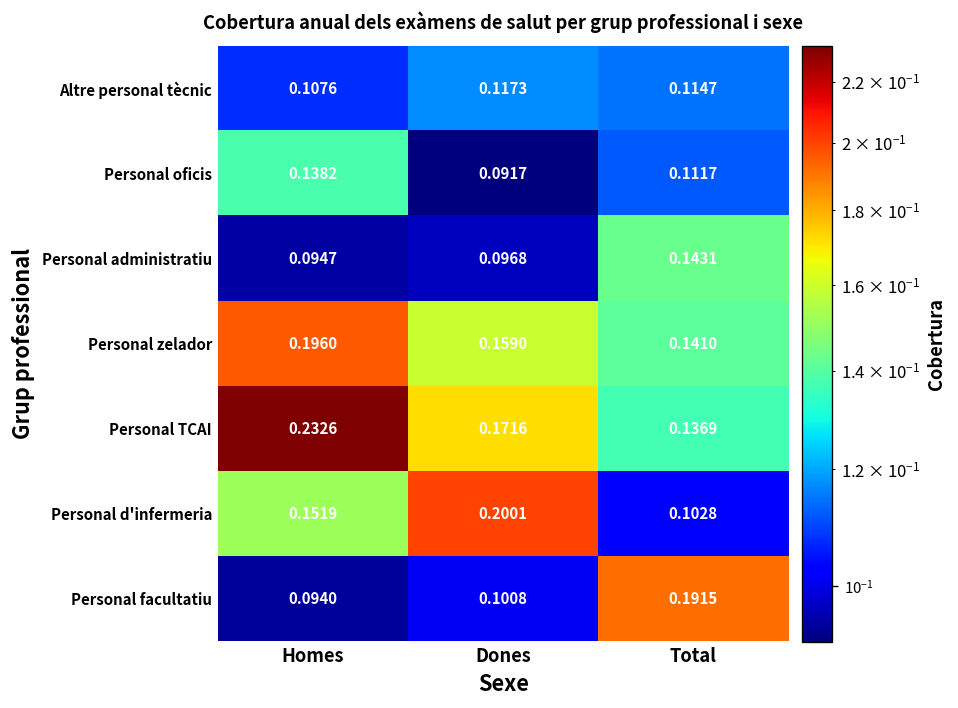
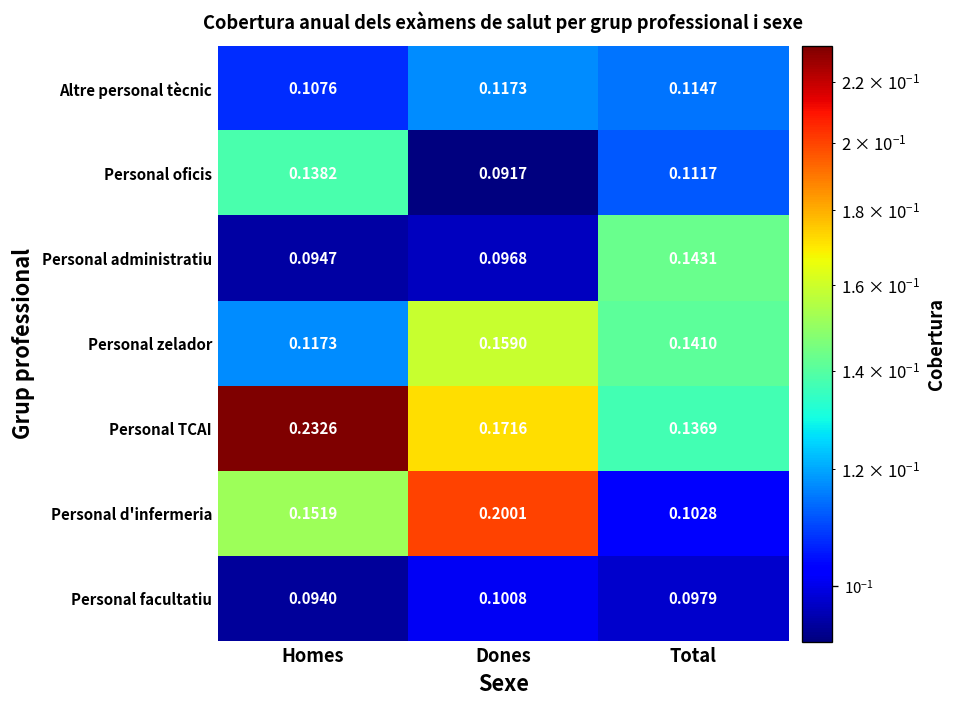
Personal zelador, Homes: 0.1960 -> 0.1173
Personal facultatiu, Total: 0.1915 -> 0.0979
